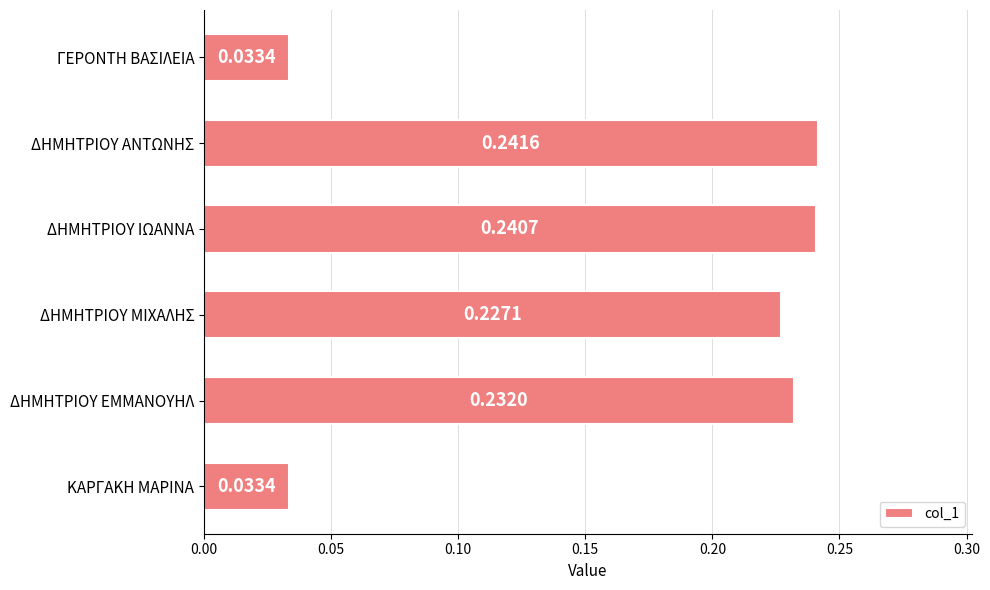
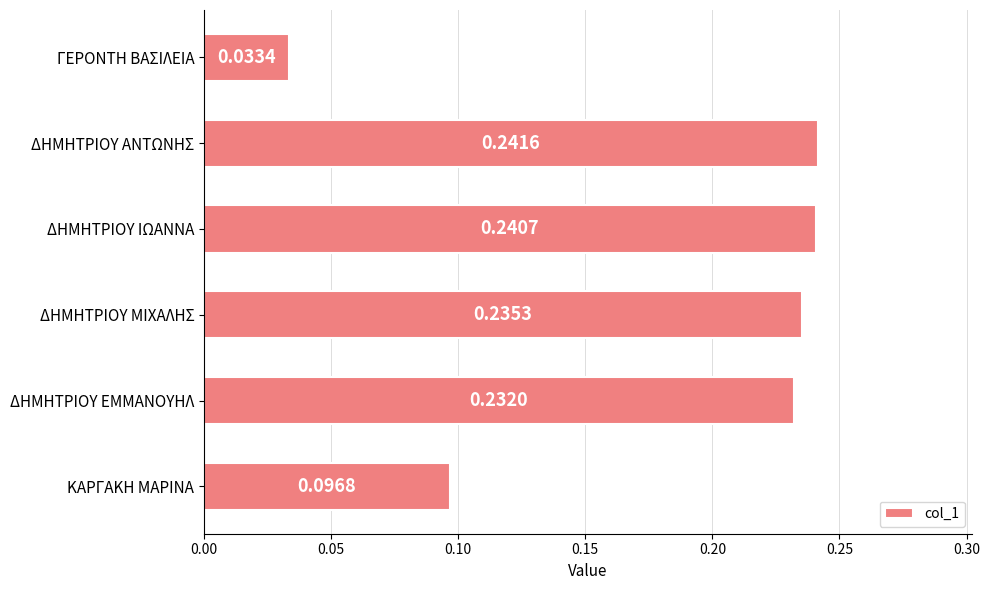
ΔΗΜΗΤΡΙΟΥ ΜΙΧΑΛΗΣ: 0.2271 -> 0.2353
ΚΑΡΓΑΚΗ ΜΑΡΙΝΑ: 0.0334 -> 0.0968
